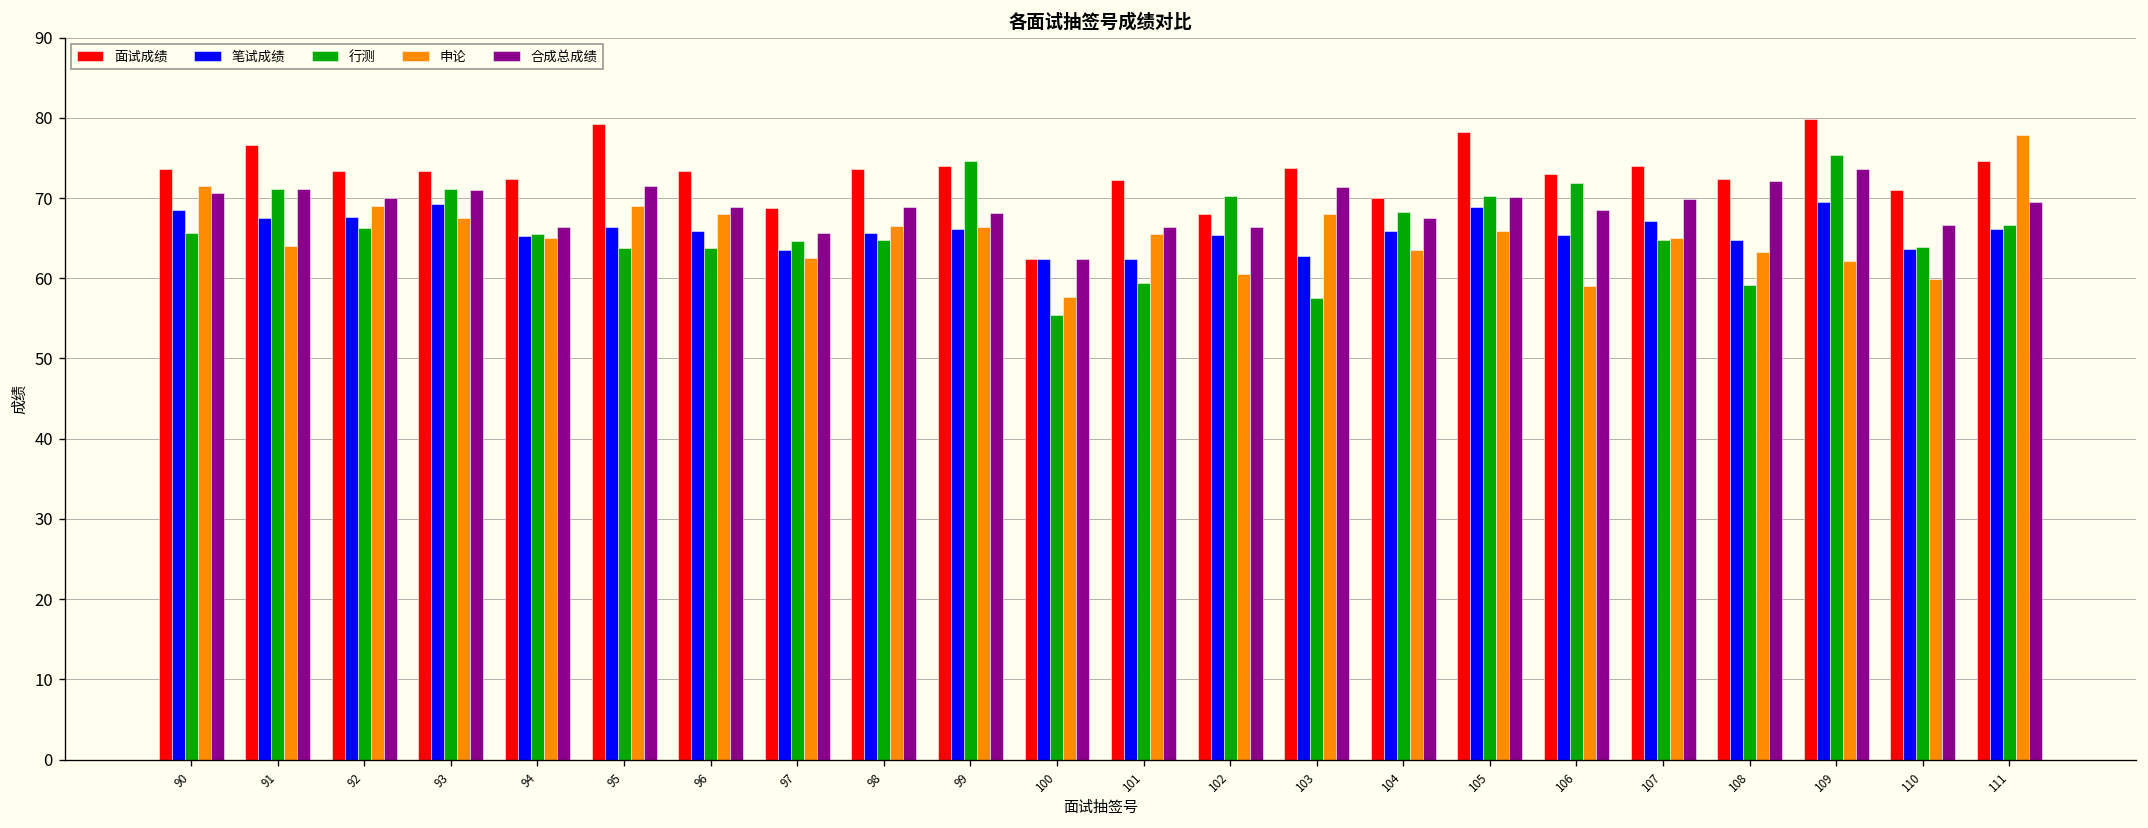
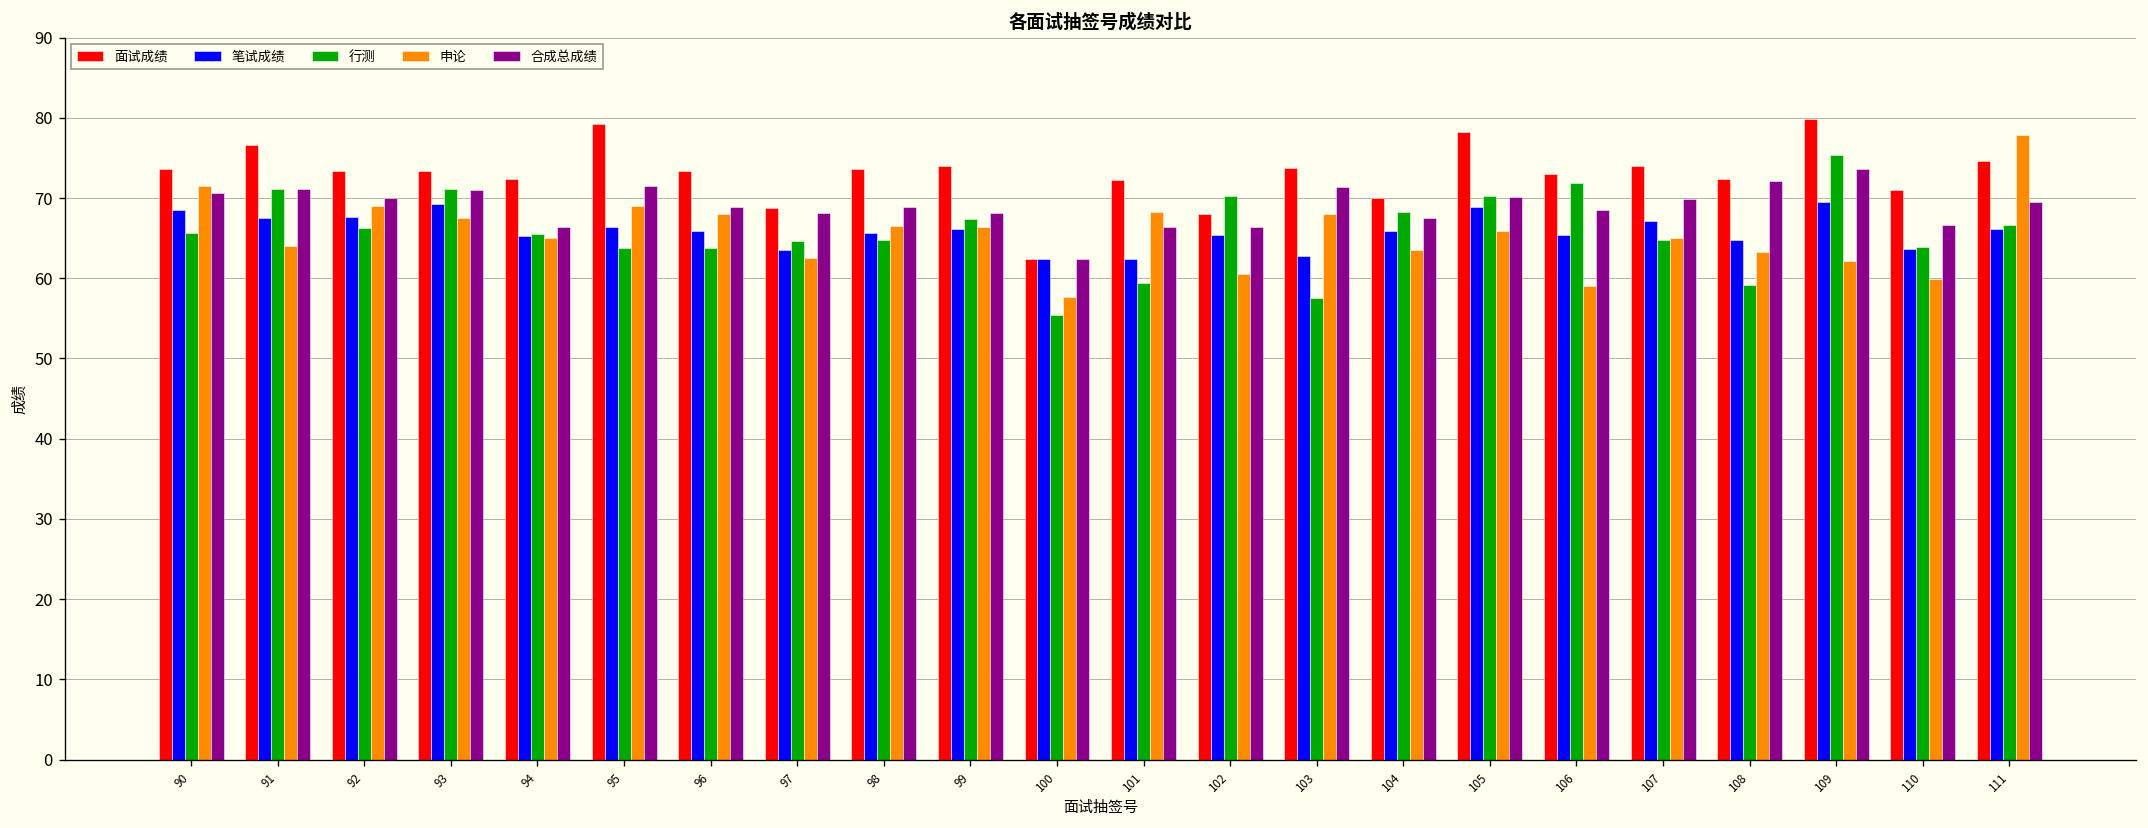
合成总成绩, 97: 66 -> 68
行测, 99: 75 -> 67
申论, 101: 66 -> 68
